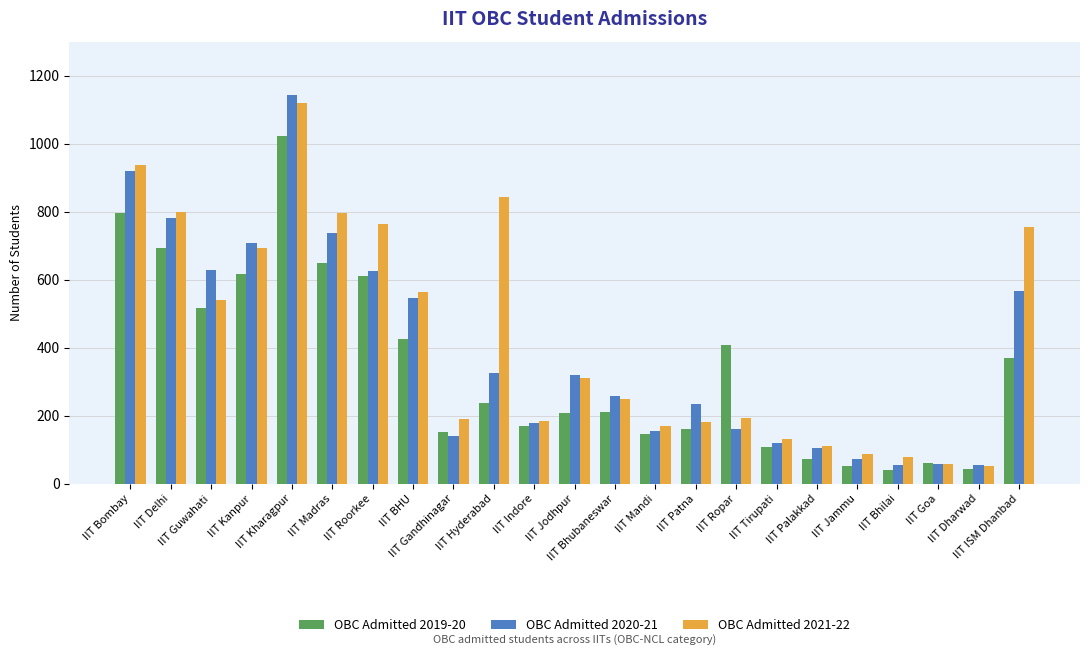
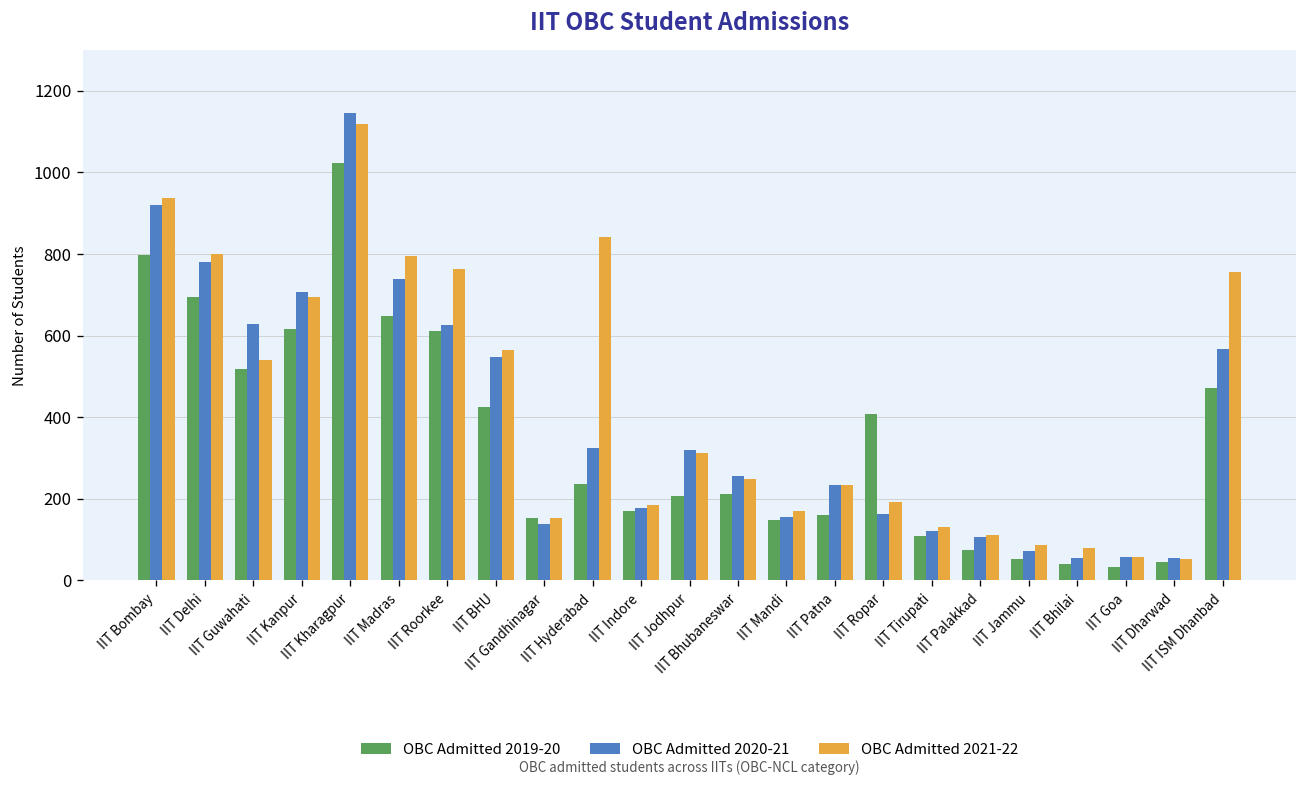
OBC Admitted 2021-22, IIT Gandhinagar: 190 -> 150
OBC Admitted 2021-22, IIT Patna: 180 -> 240
OBC Admitted 2019-20, IIT Goa: 60 -> 30
OBC Admitted 2019-20, IIT ISM Dhanbad: 370 -> 470
